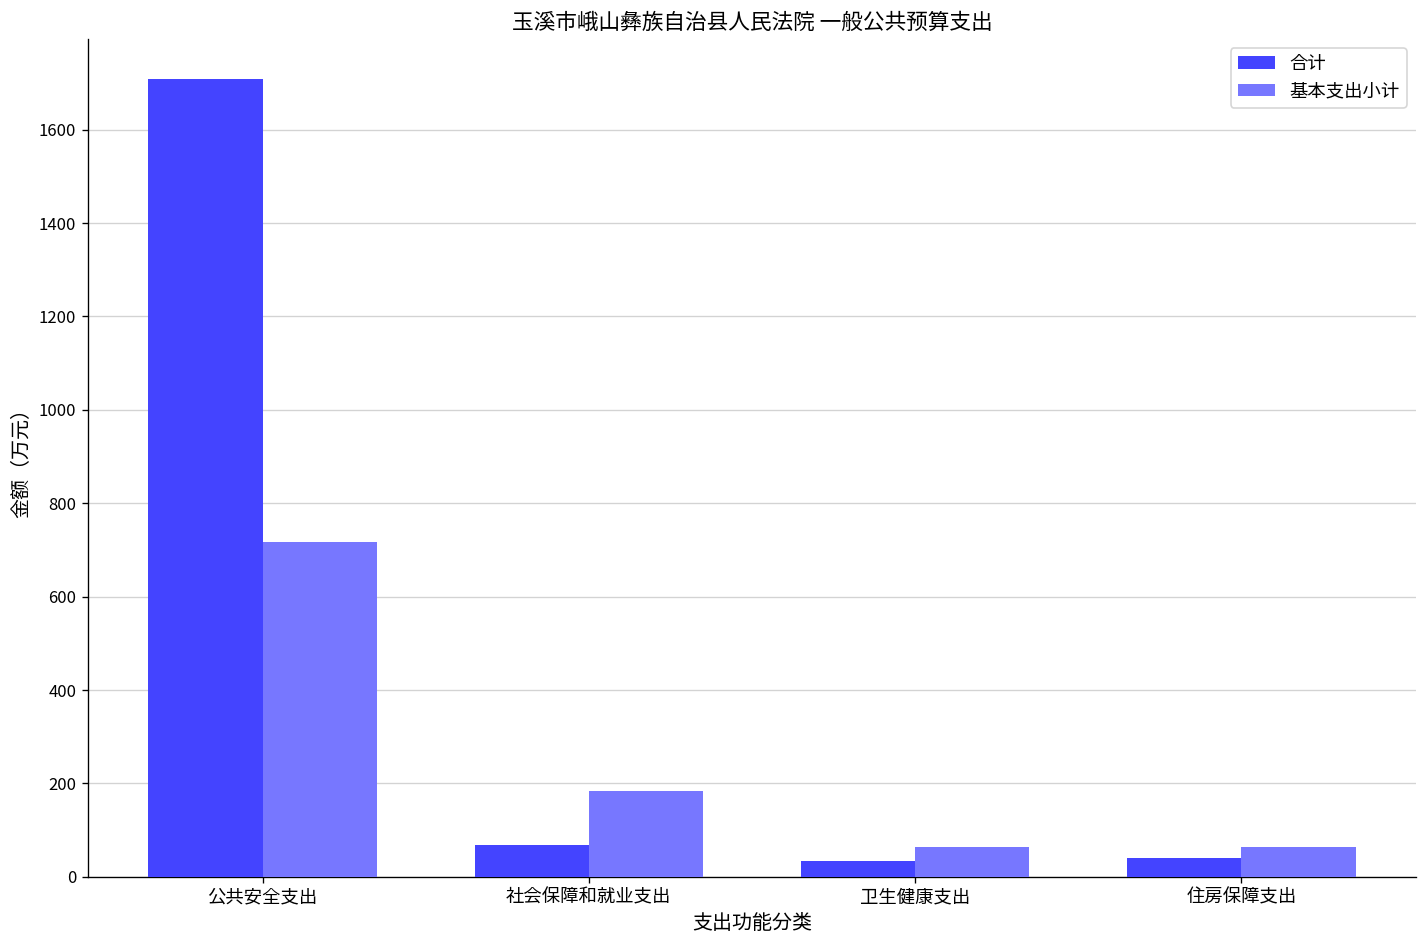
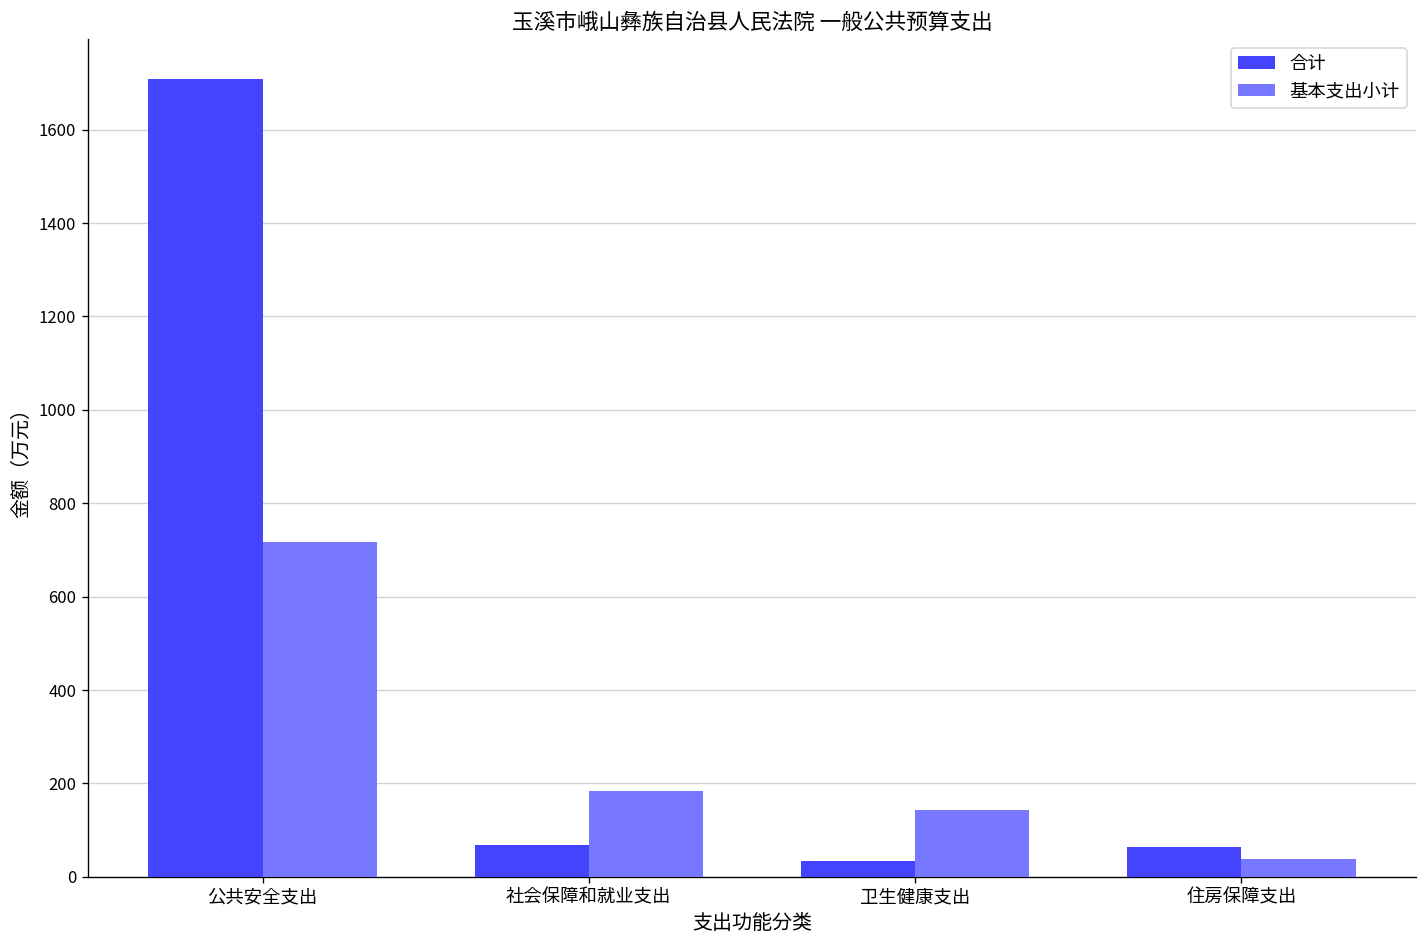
基本支出小计, 卫生健康支出: 60 -> 140
合计, 住房保障支出: 40 -> 60
基本支出小计, 住房保障支出: 60 -> 40
